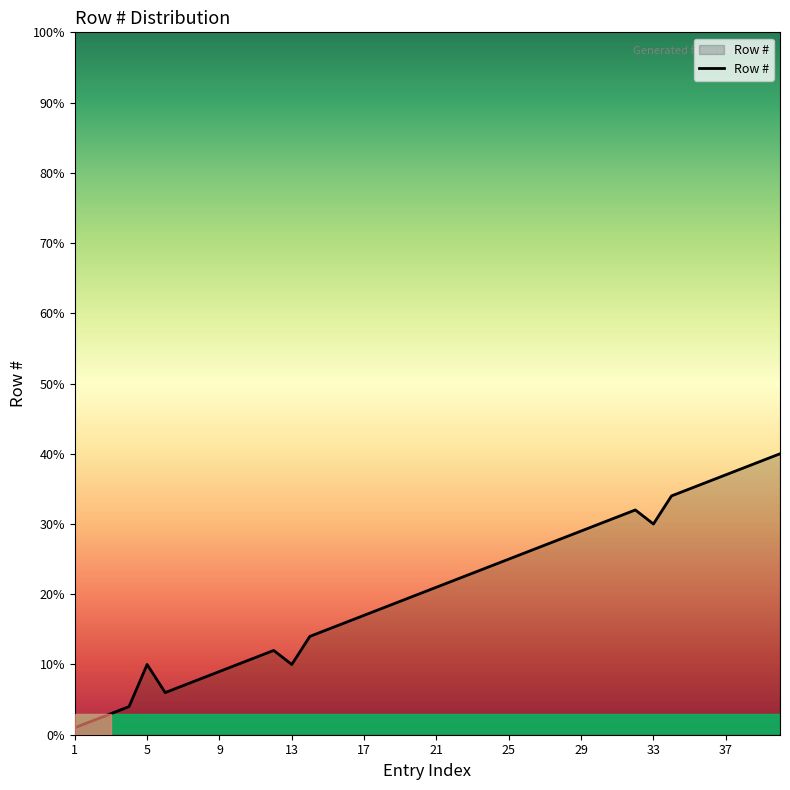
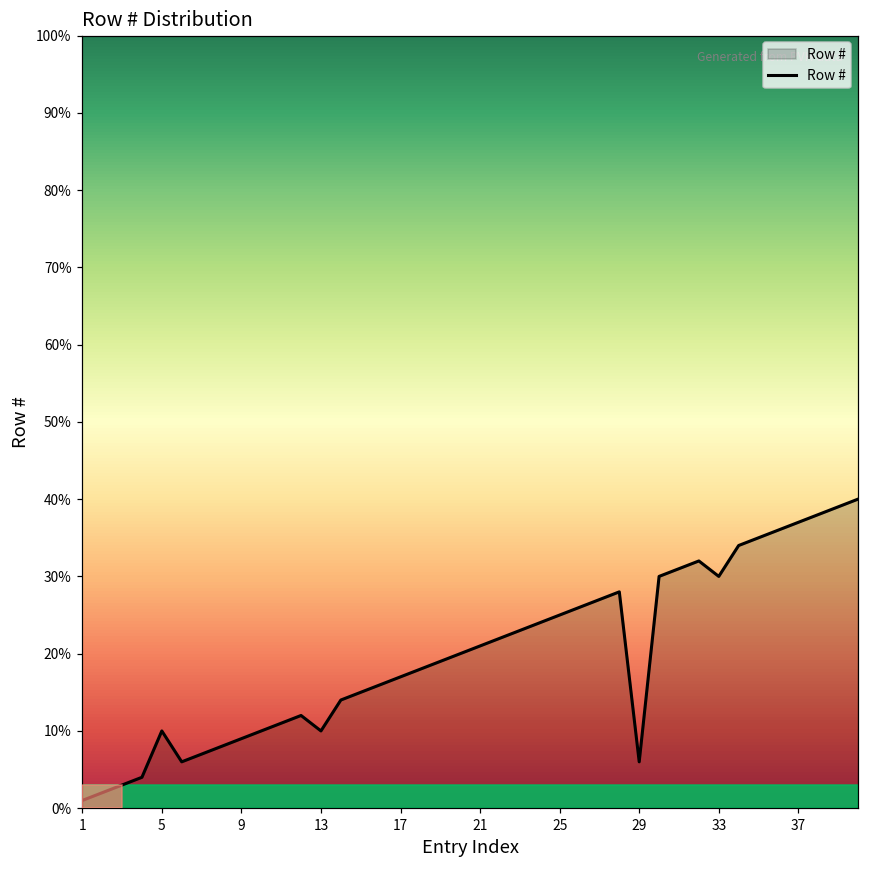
29: 29% -> 6%
